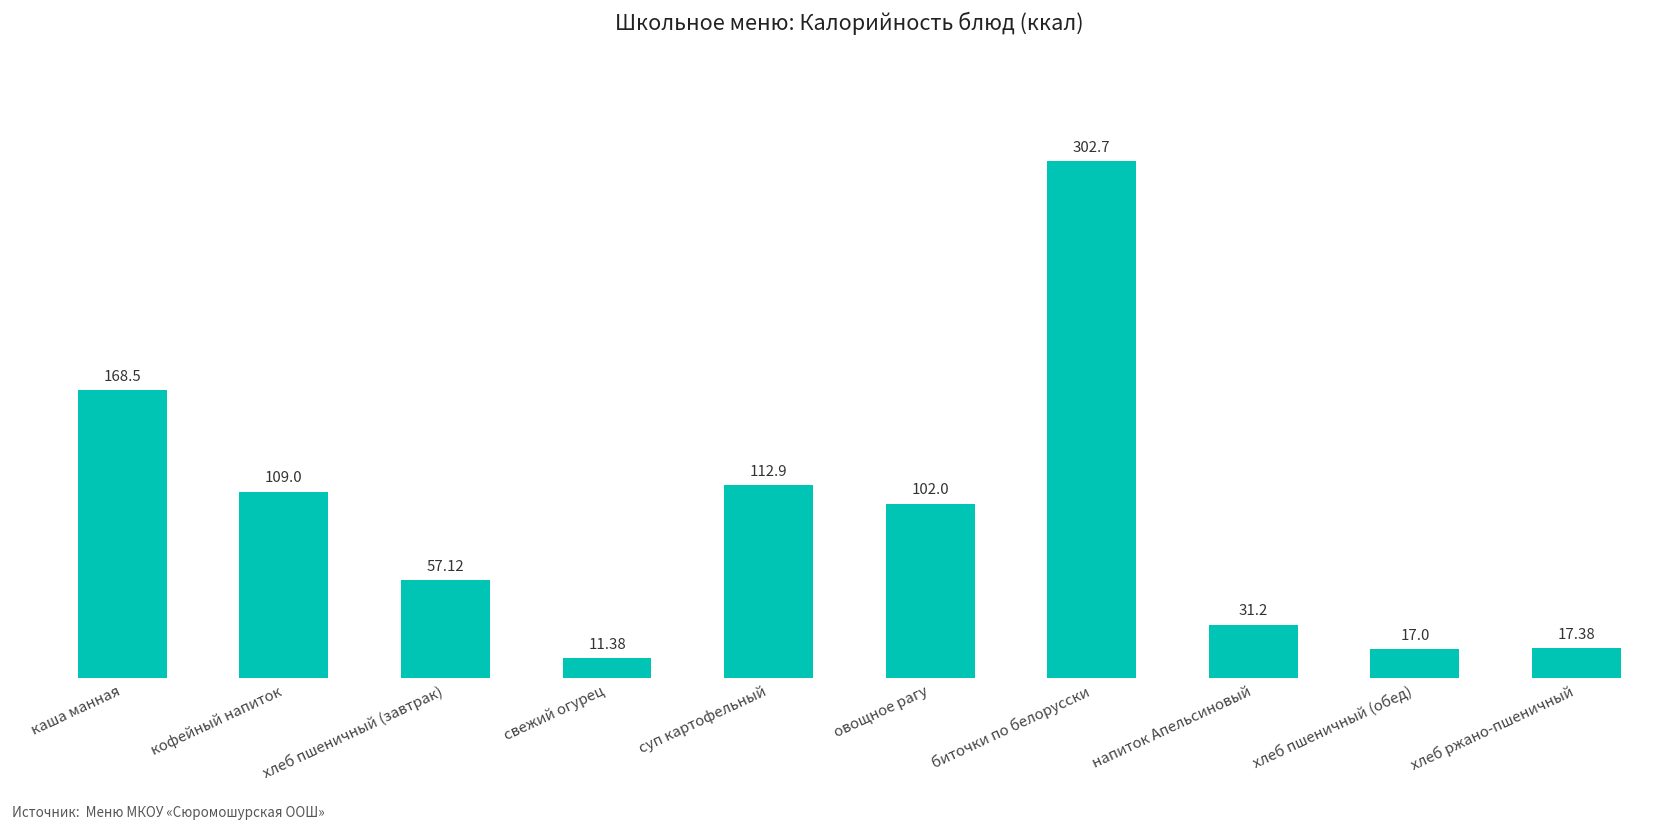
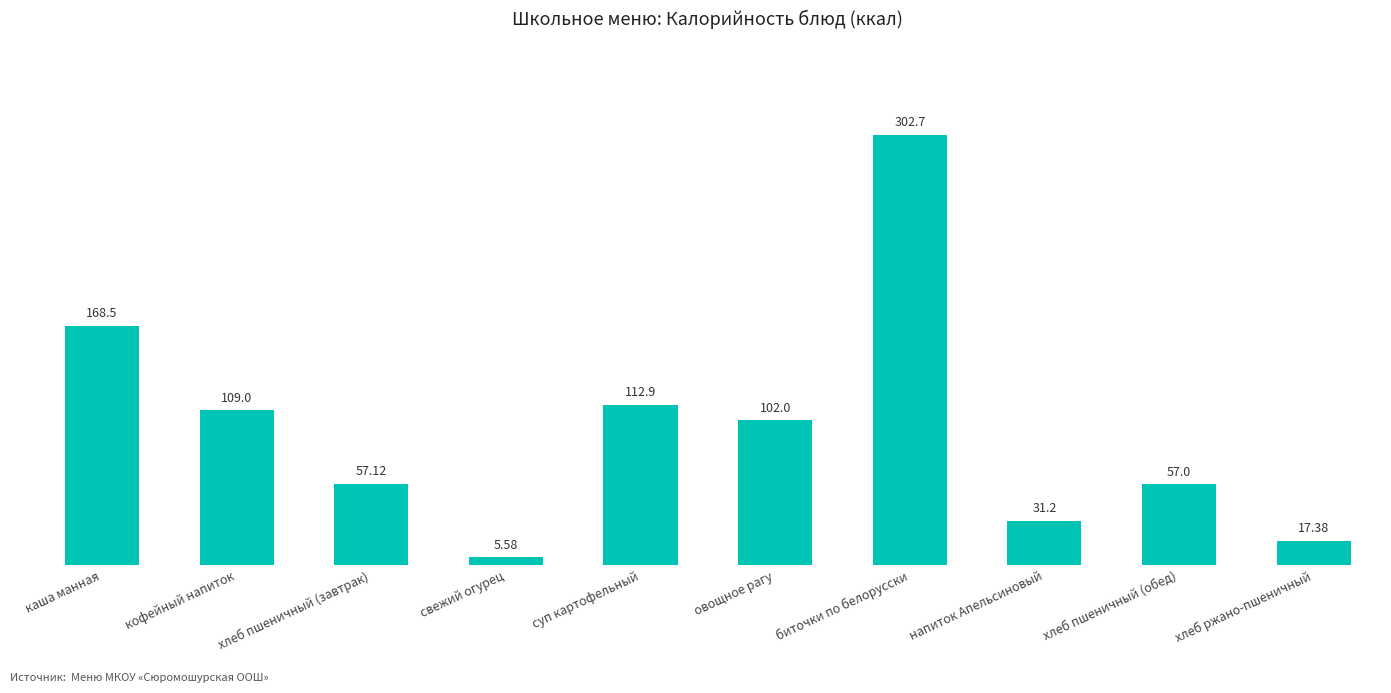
свежий огурец: 11.38 -> 5.58
хлеб пшеничный (обед): 17.0 -> 57.0
